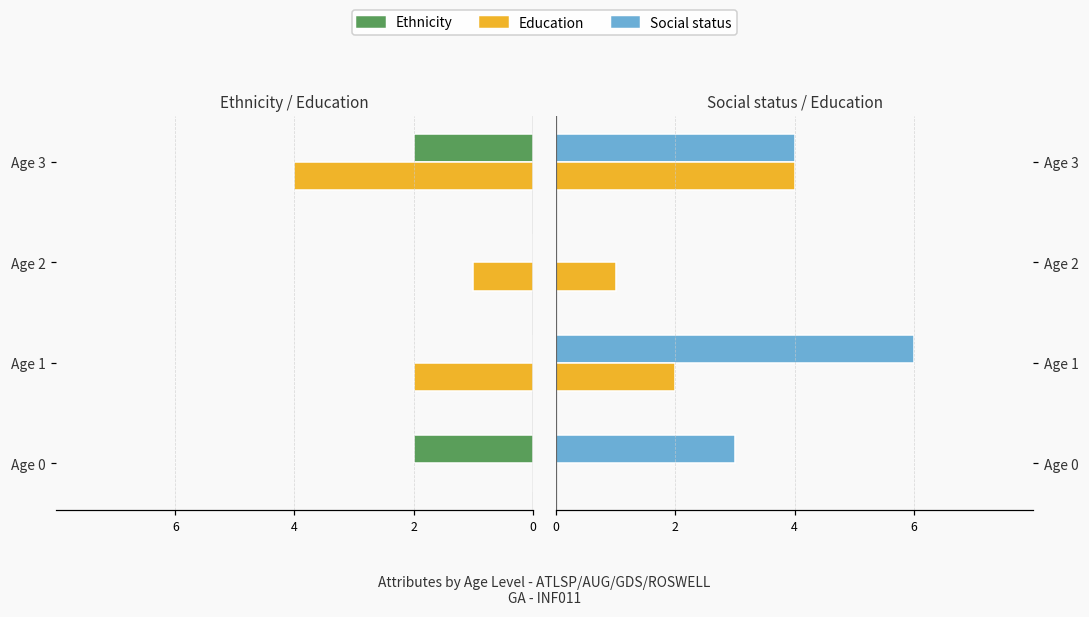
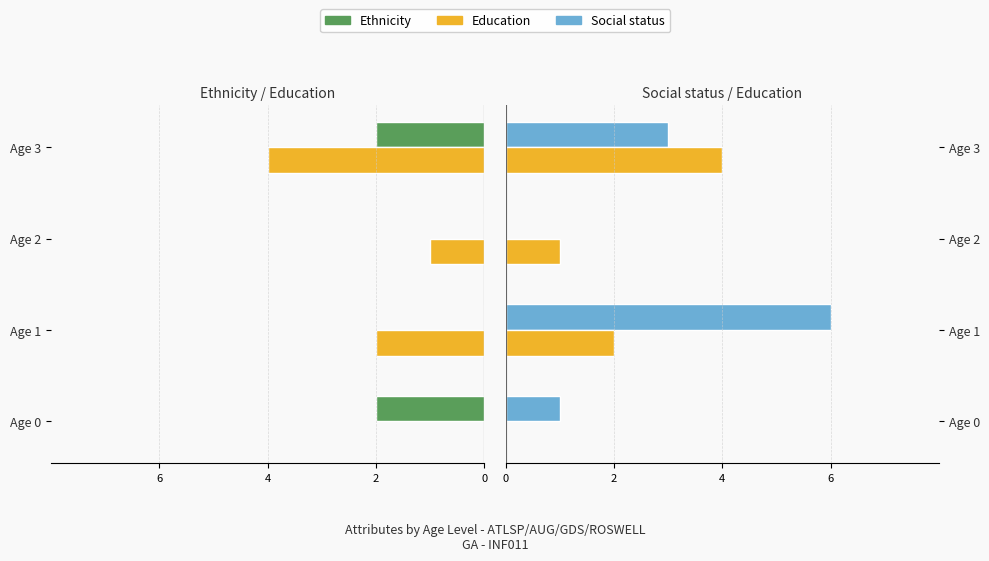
Social status / Education, Social status, Age 3: 4 -> 3
Social status / Education, Social status, Age 0: 3 -> 1
